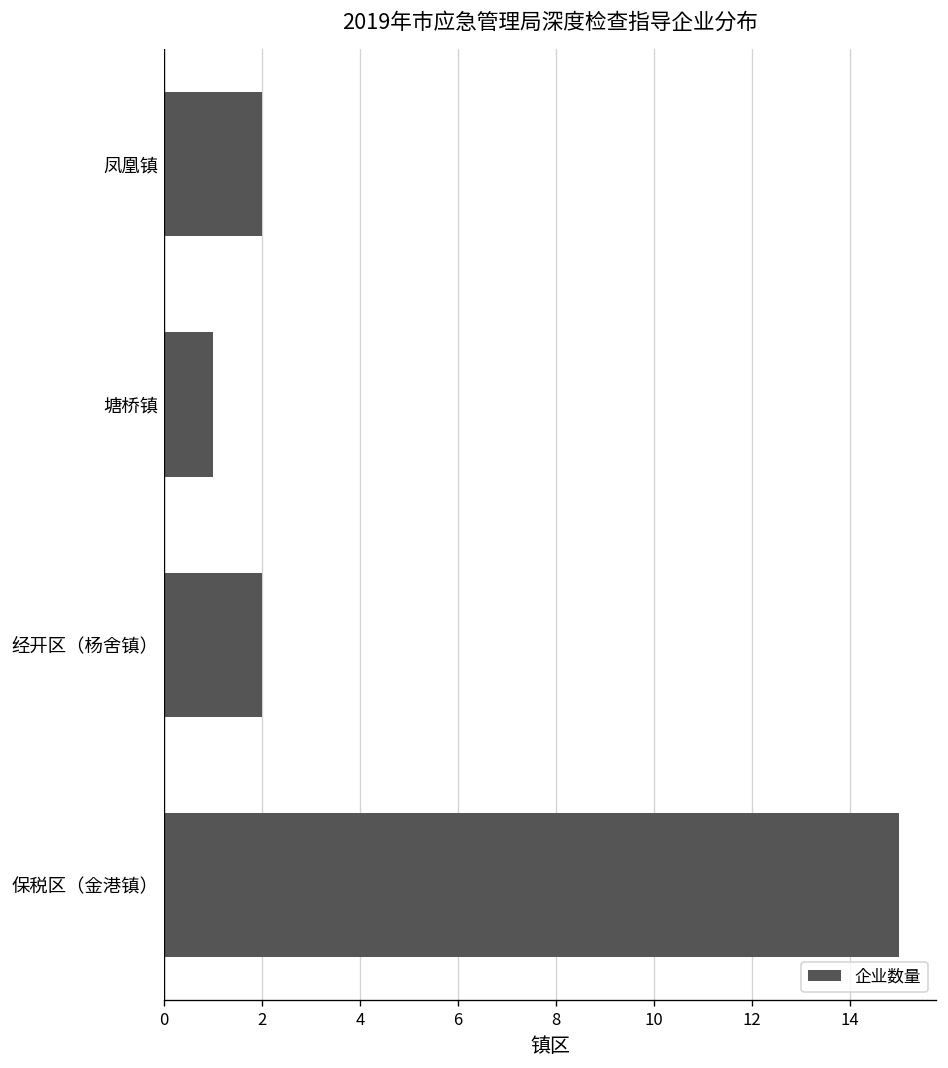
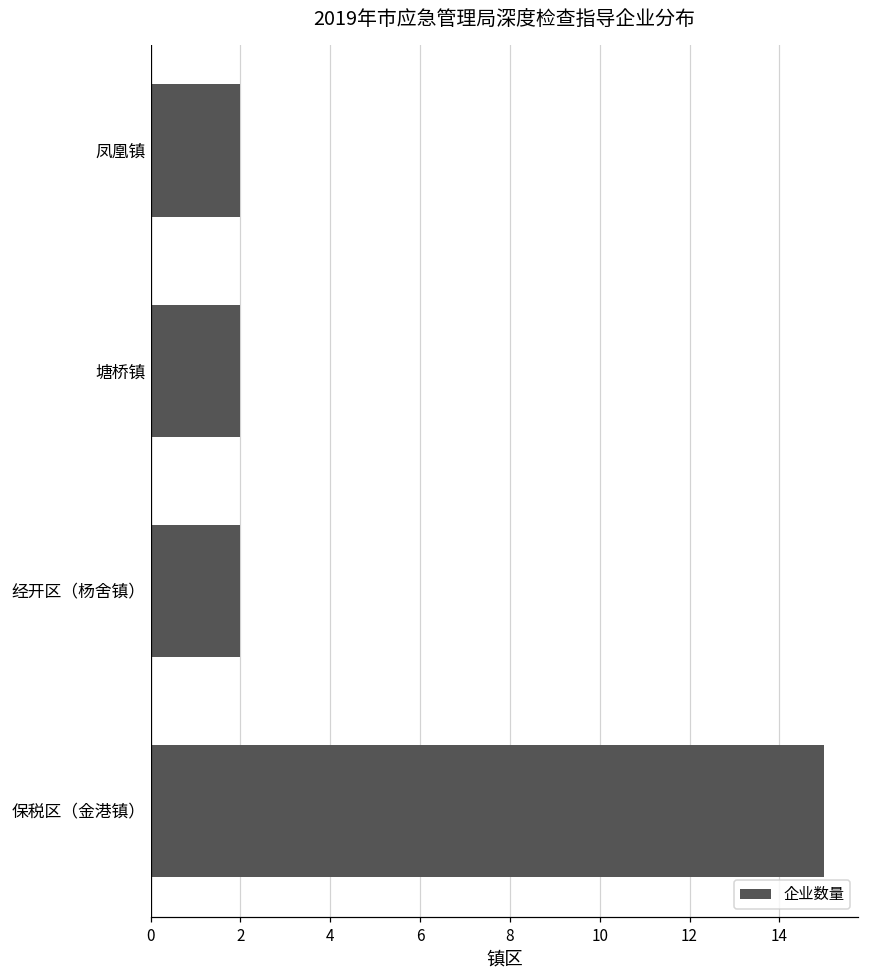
塘桥镇: 1 -> 2
